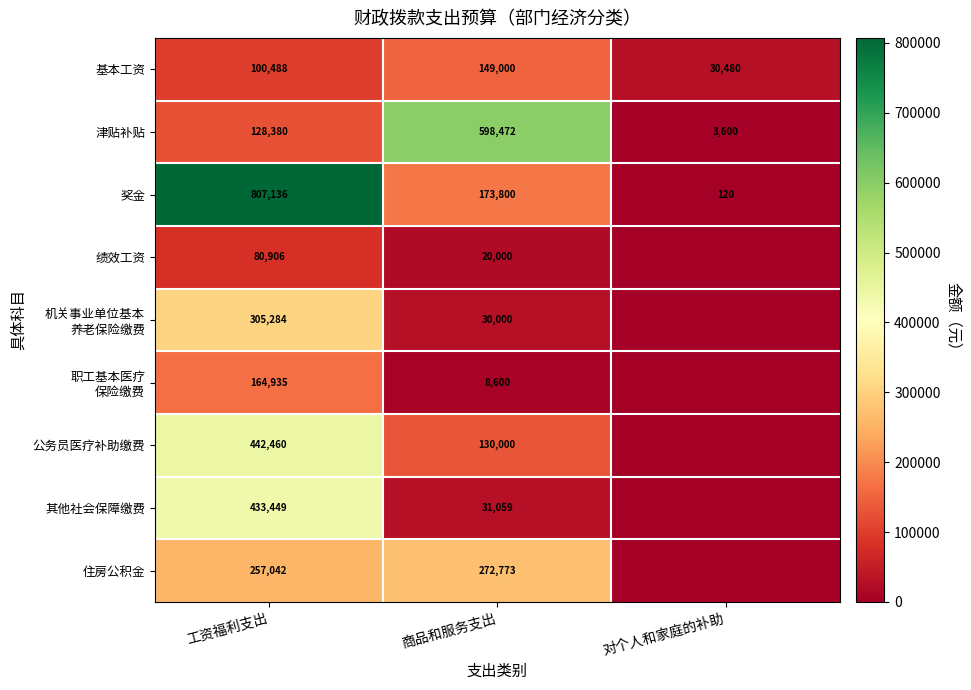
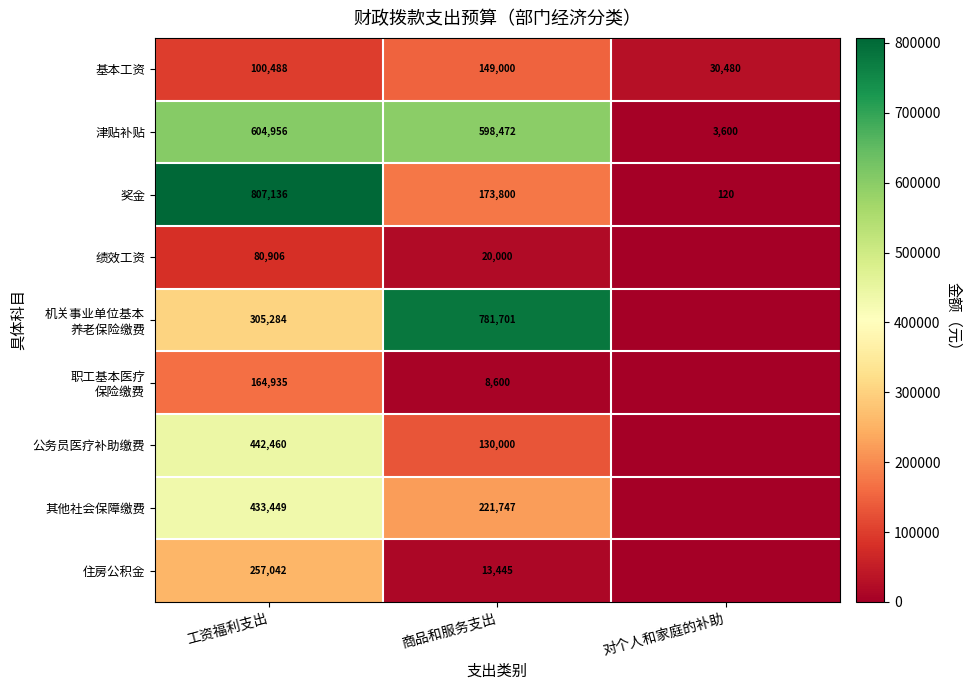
津贴补贴, 工资福利支出: 128,380 -> 604,956
机关事业单位基本 养老保险缴费, 商品和服务支出: 30,000 -> 781,701
其他社会保障缴费, 商品和服务支出: 31,059 -> 221,747
住房公积金, 商品和服务支出: 272,773 -> 13,445
